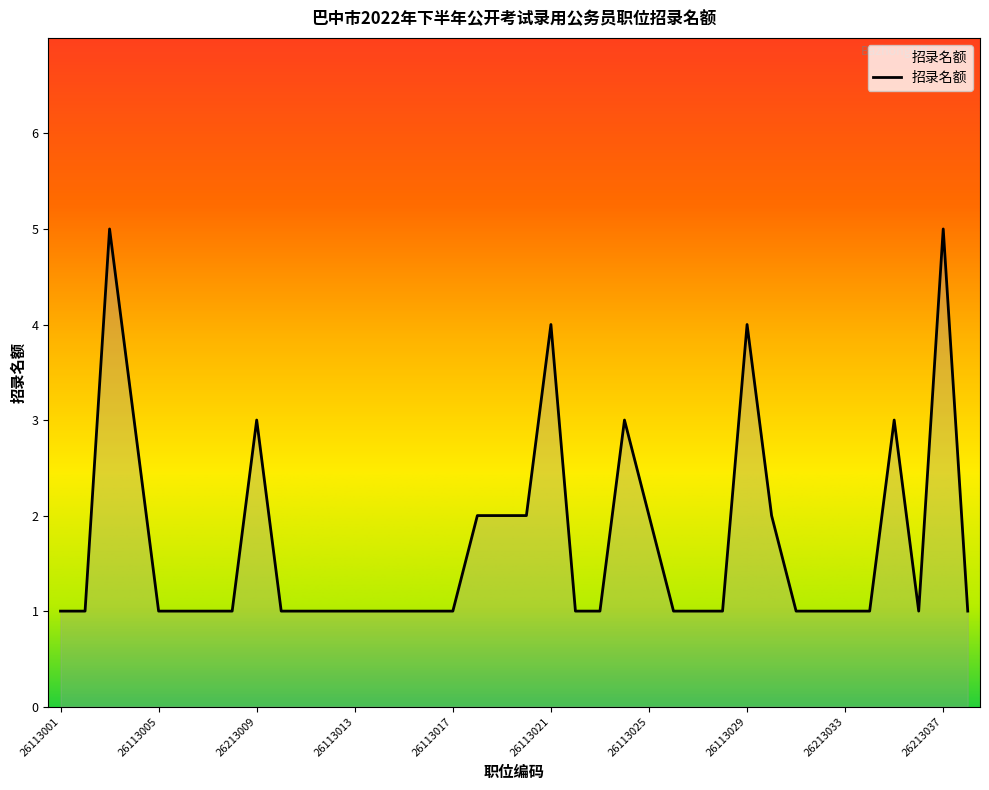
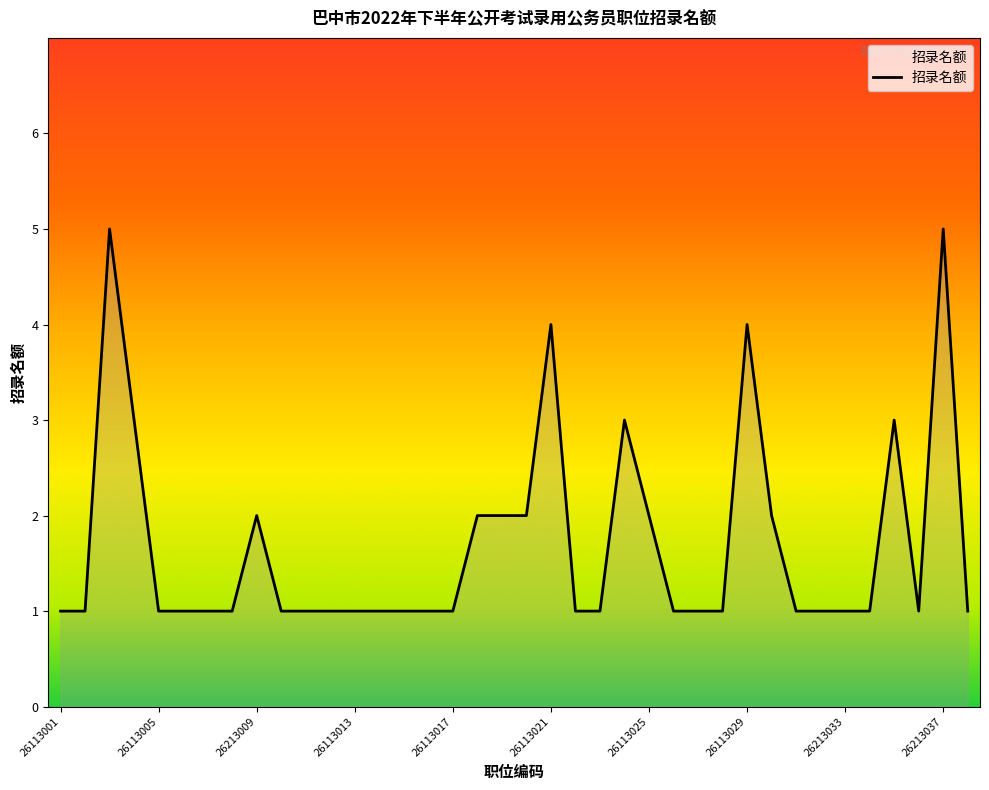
26213009: 3 -> 2
